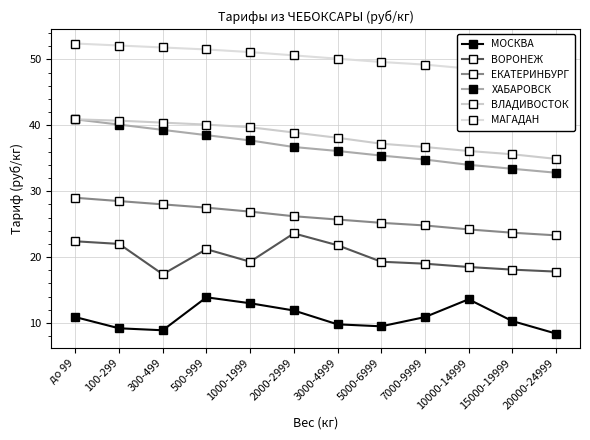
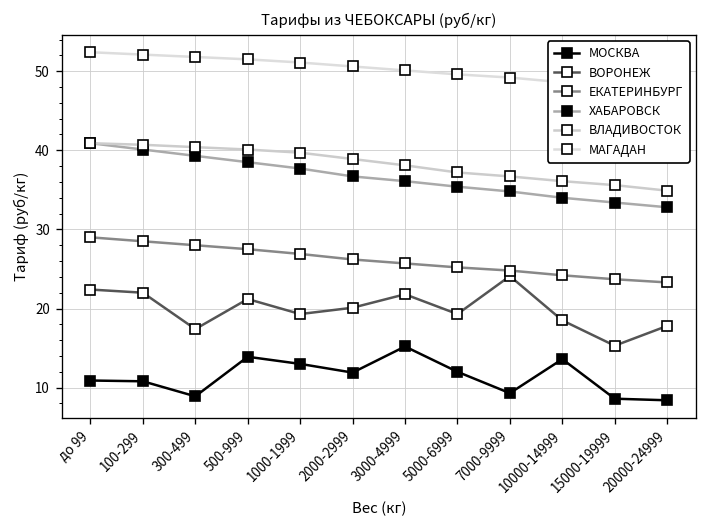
МОСКВА, 100-299: 9 -> 11
ВОРОНЕЖ, 2000-2999: 24 -> 20
МОСКВА, 3000-4999: 10 -> 15
МОСКВА, 5000-6999: 10 -> 12
МОСКВА, 7000-9999: 11 -> 9
ВОРОНЕЖ, 7000-9999: 19 -> 24
МОСКВА, 15000-19999: 10 -> 9
ВОРОНЕЖ, 15000-19999: 18 -> 15
